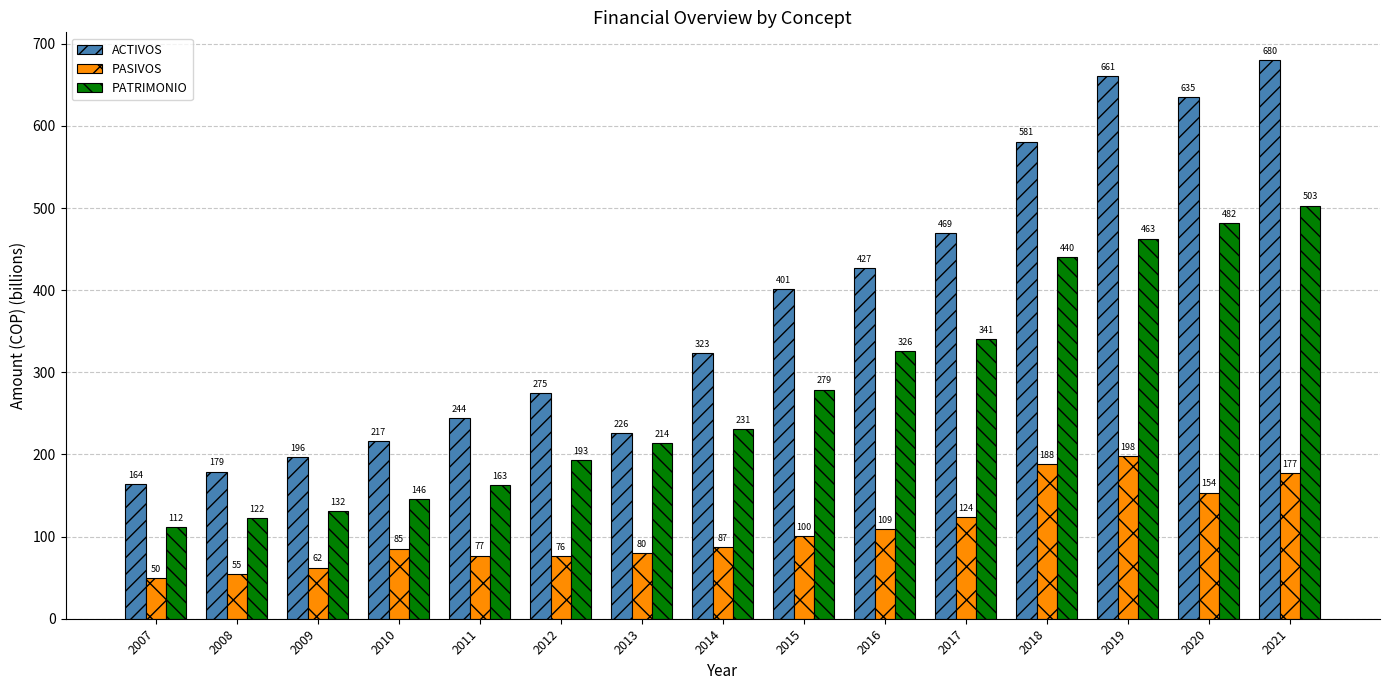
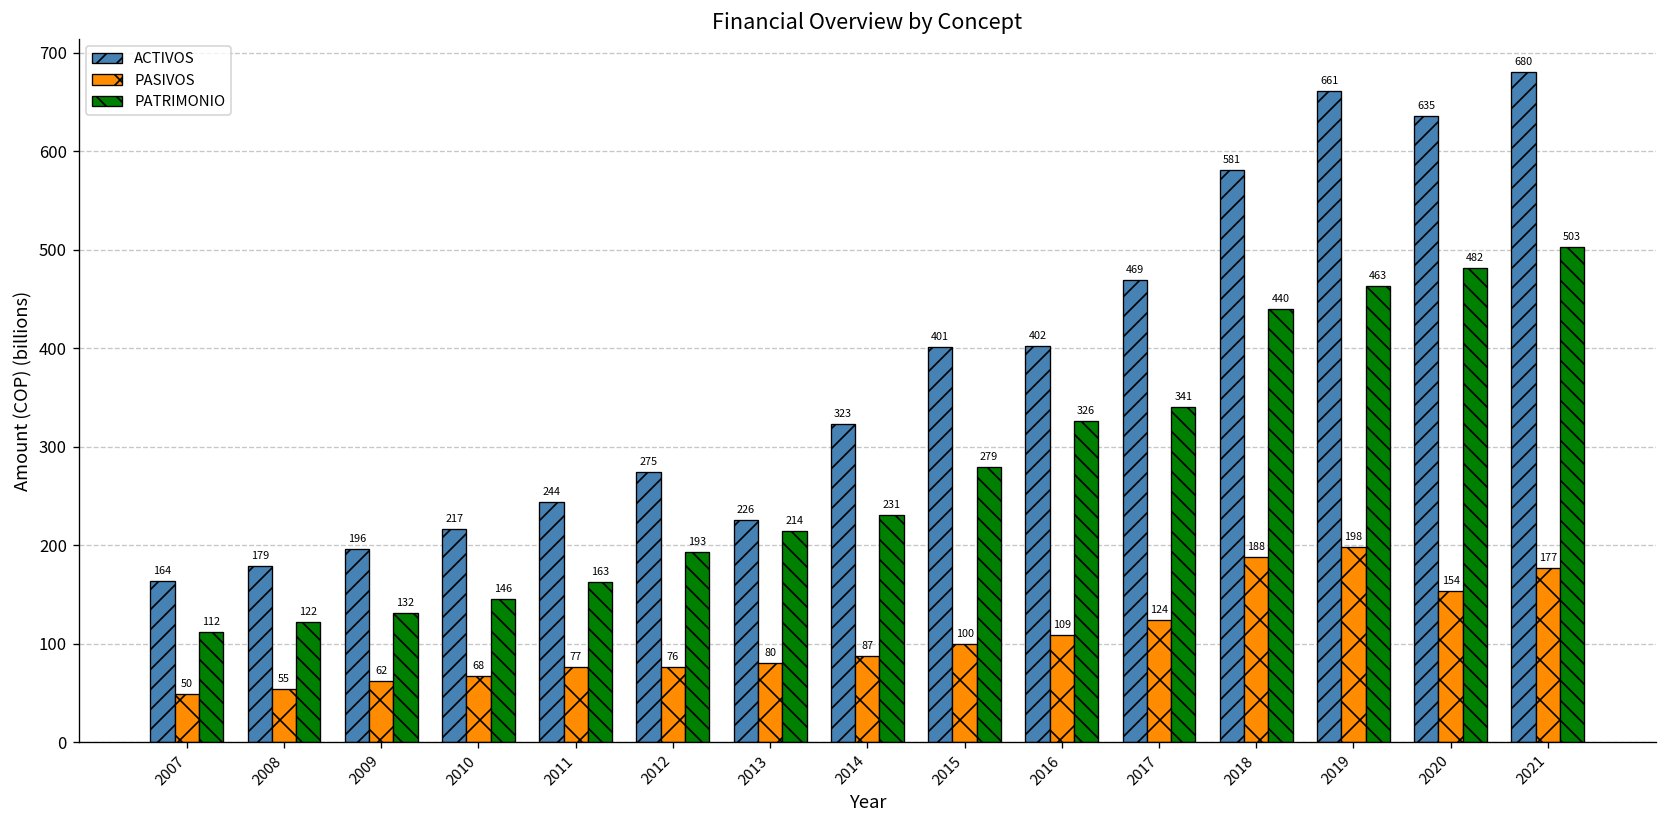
PASIVOS, 2010: 85 -> 68
ACTIVOS, 2016: 427 -> 402
